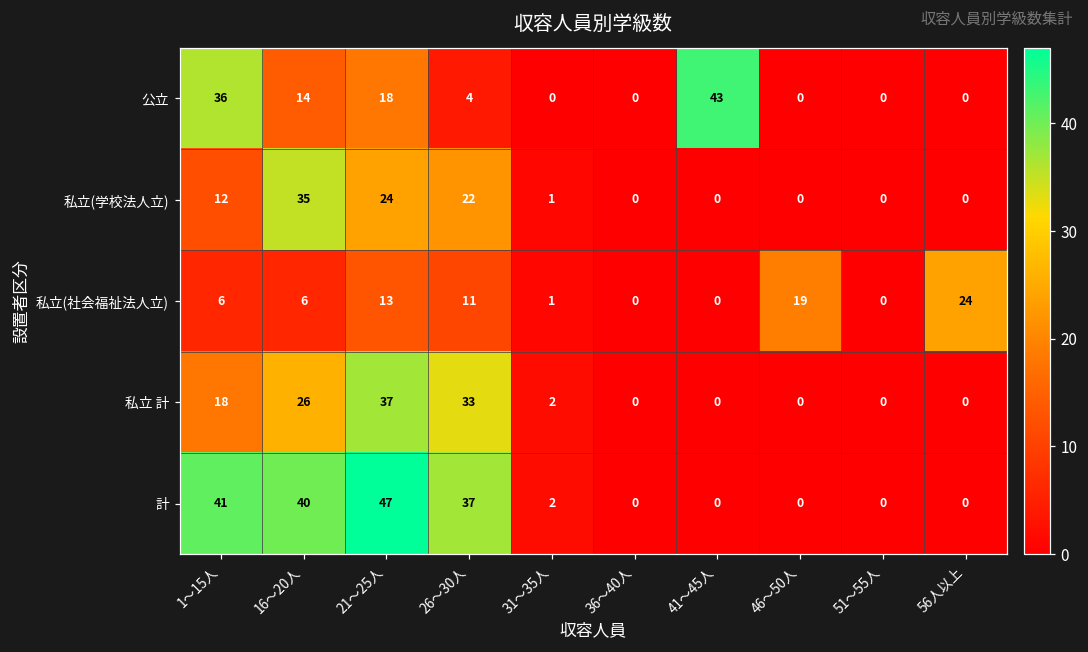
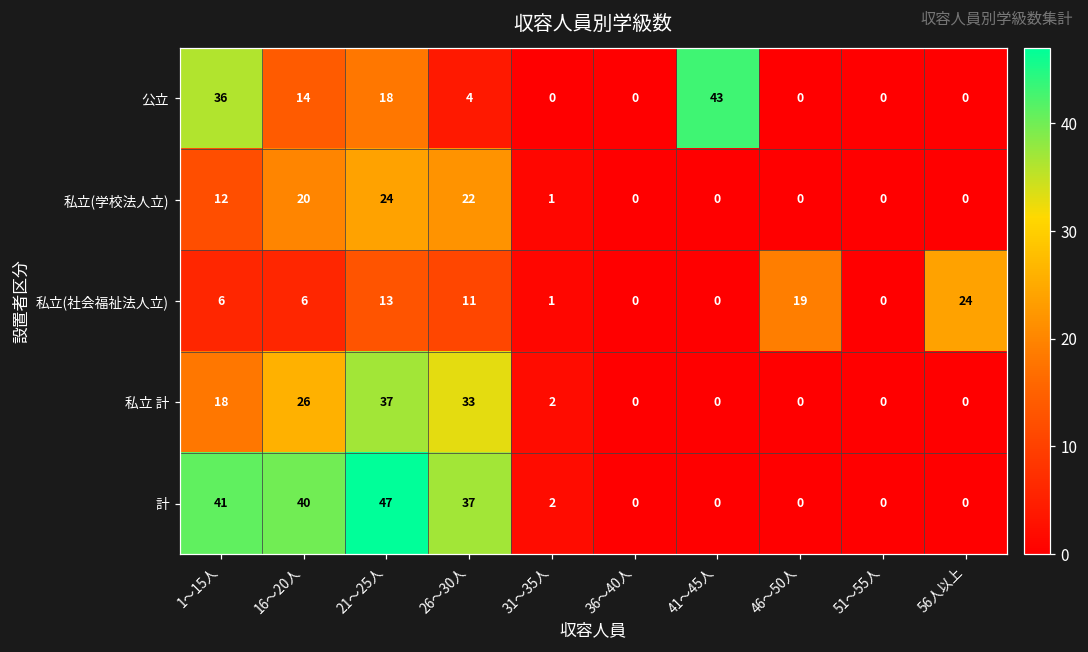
私立(学校法人立), 16～20人: 35 -> 20
